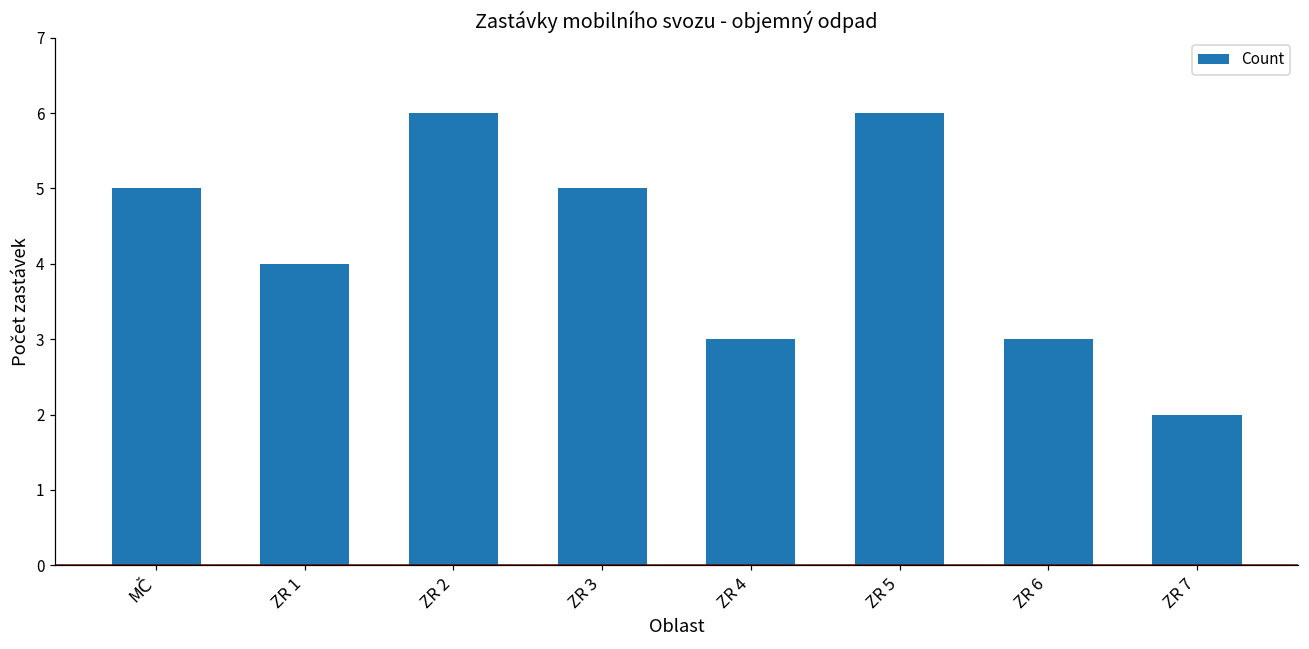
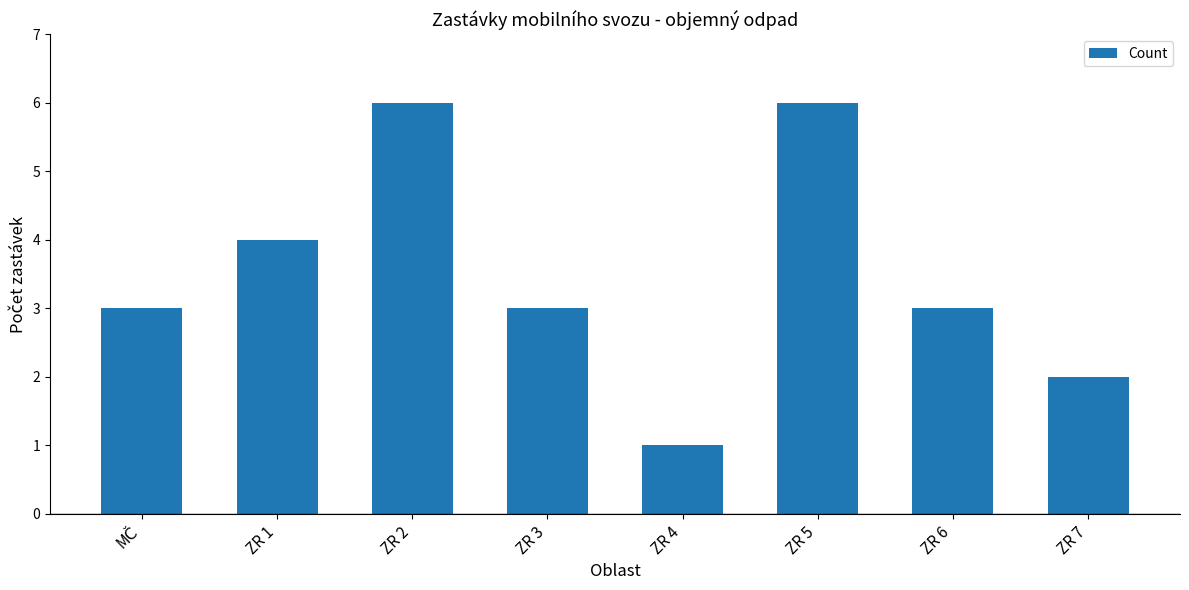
MČ: 5 -> 3
ZR 3: 5 -> 3
ZR 4: 3 -> 1
